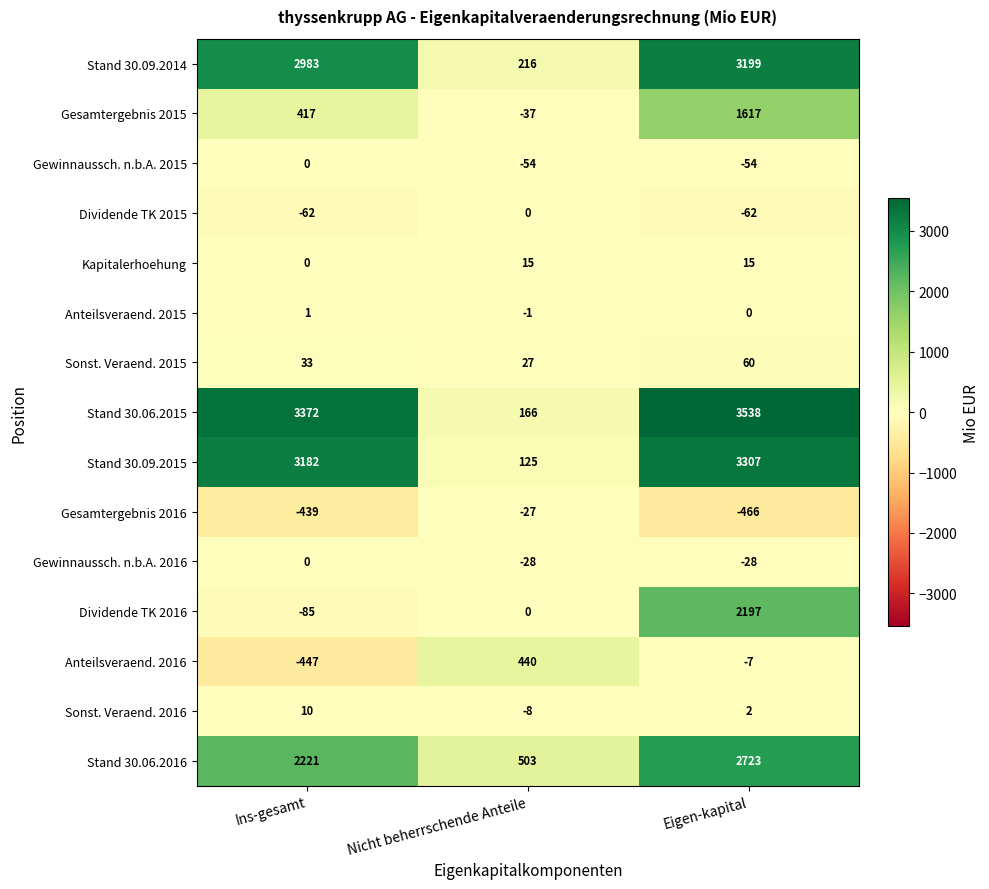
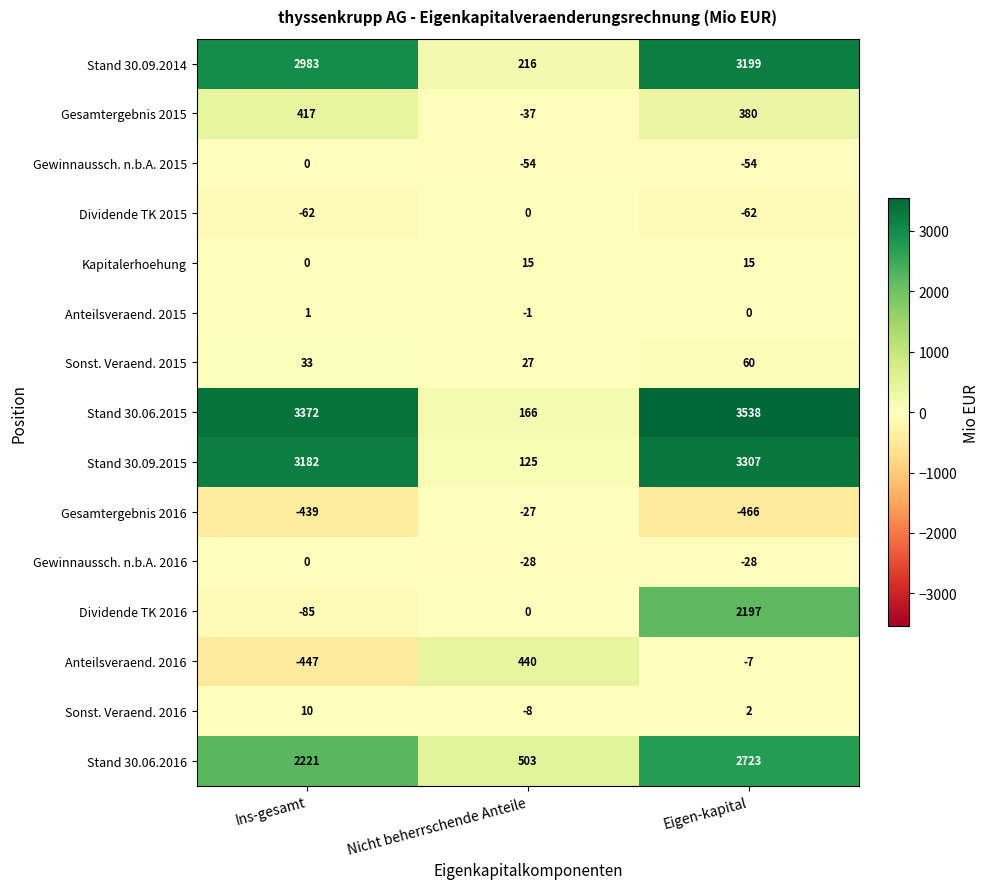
Gesamtergebnis 2015, Eigen-kapital: 1617 -> 380
